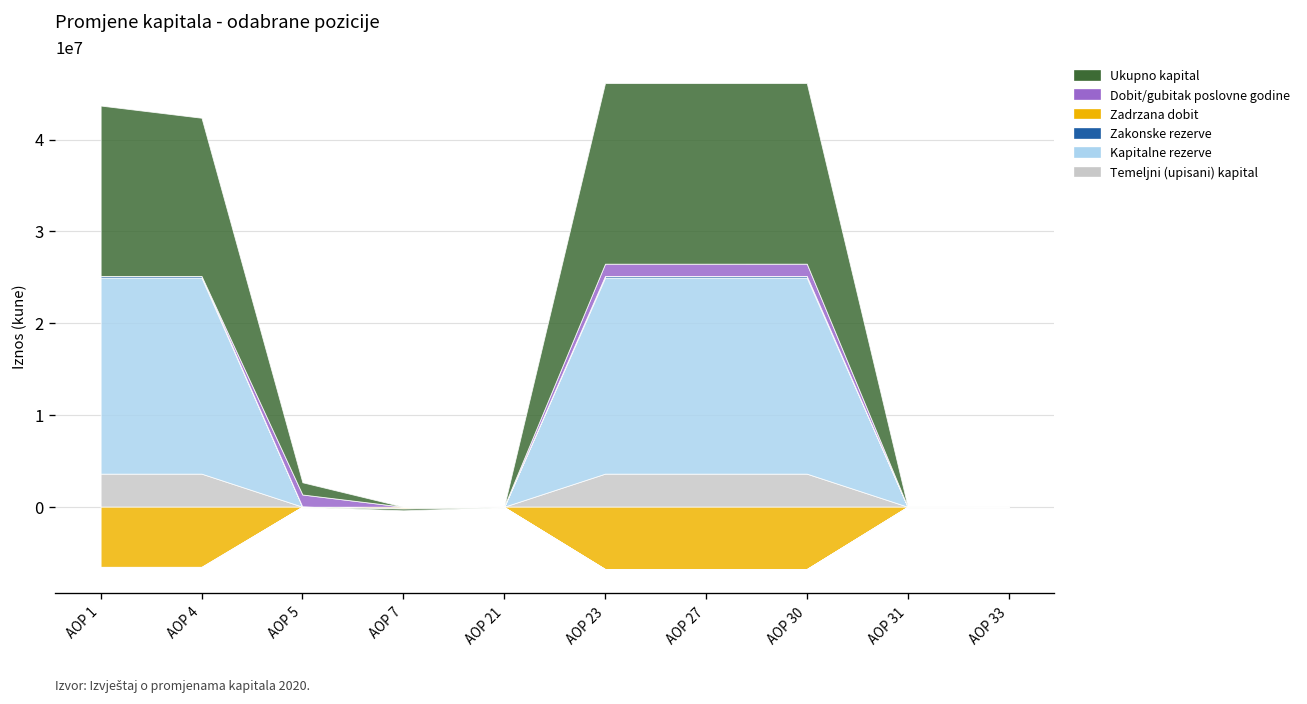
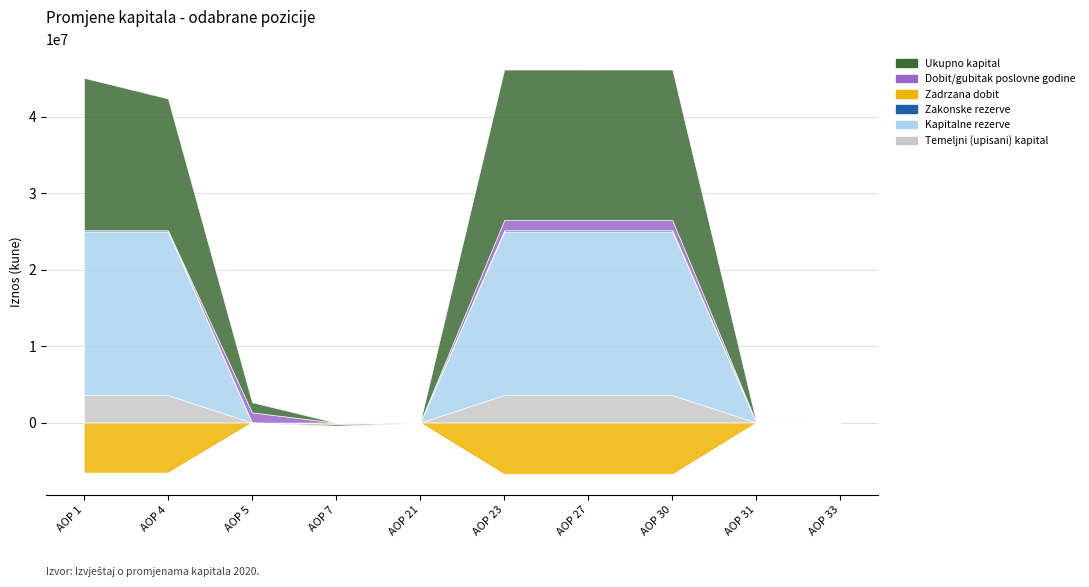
Ukupno kapital, AOP 1: 19000000 -> 20000000
